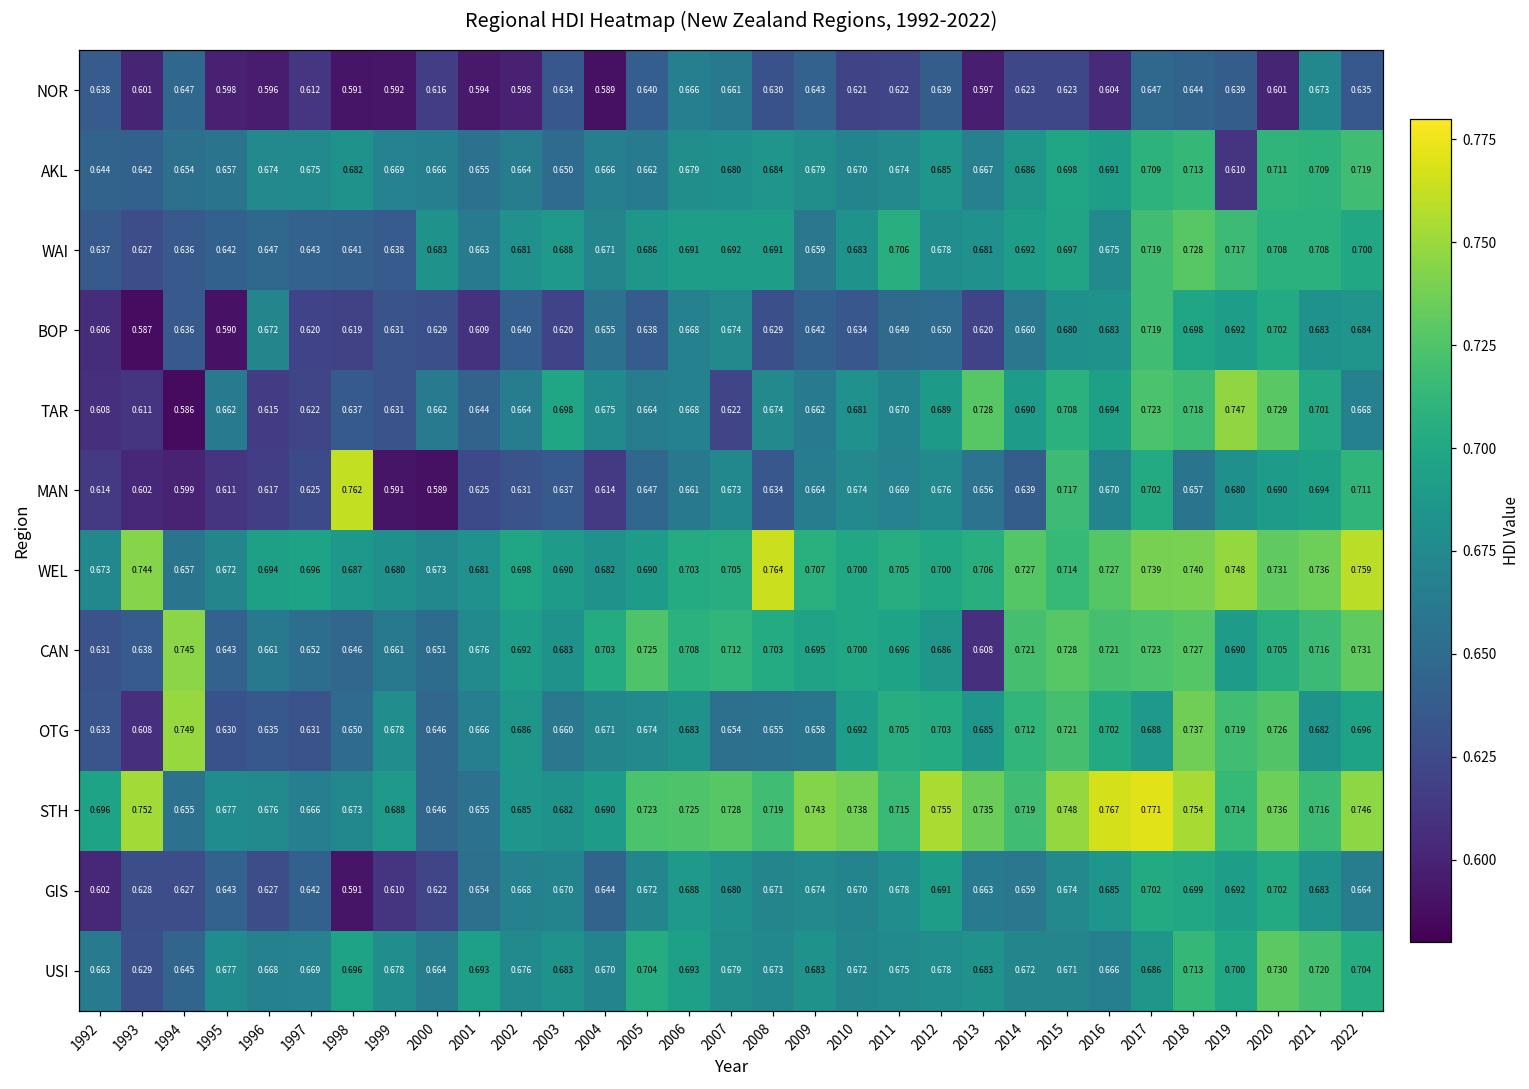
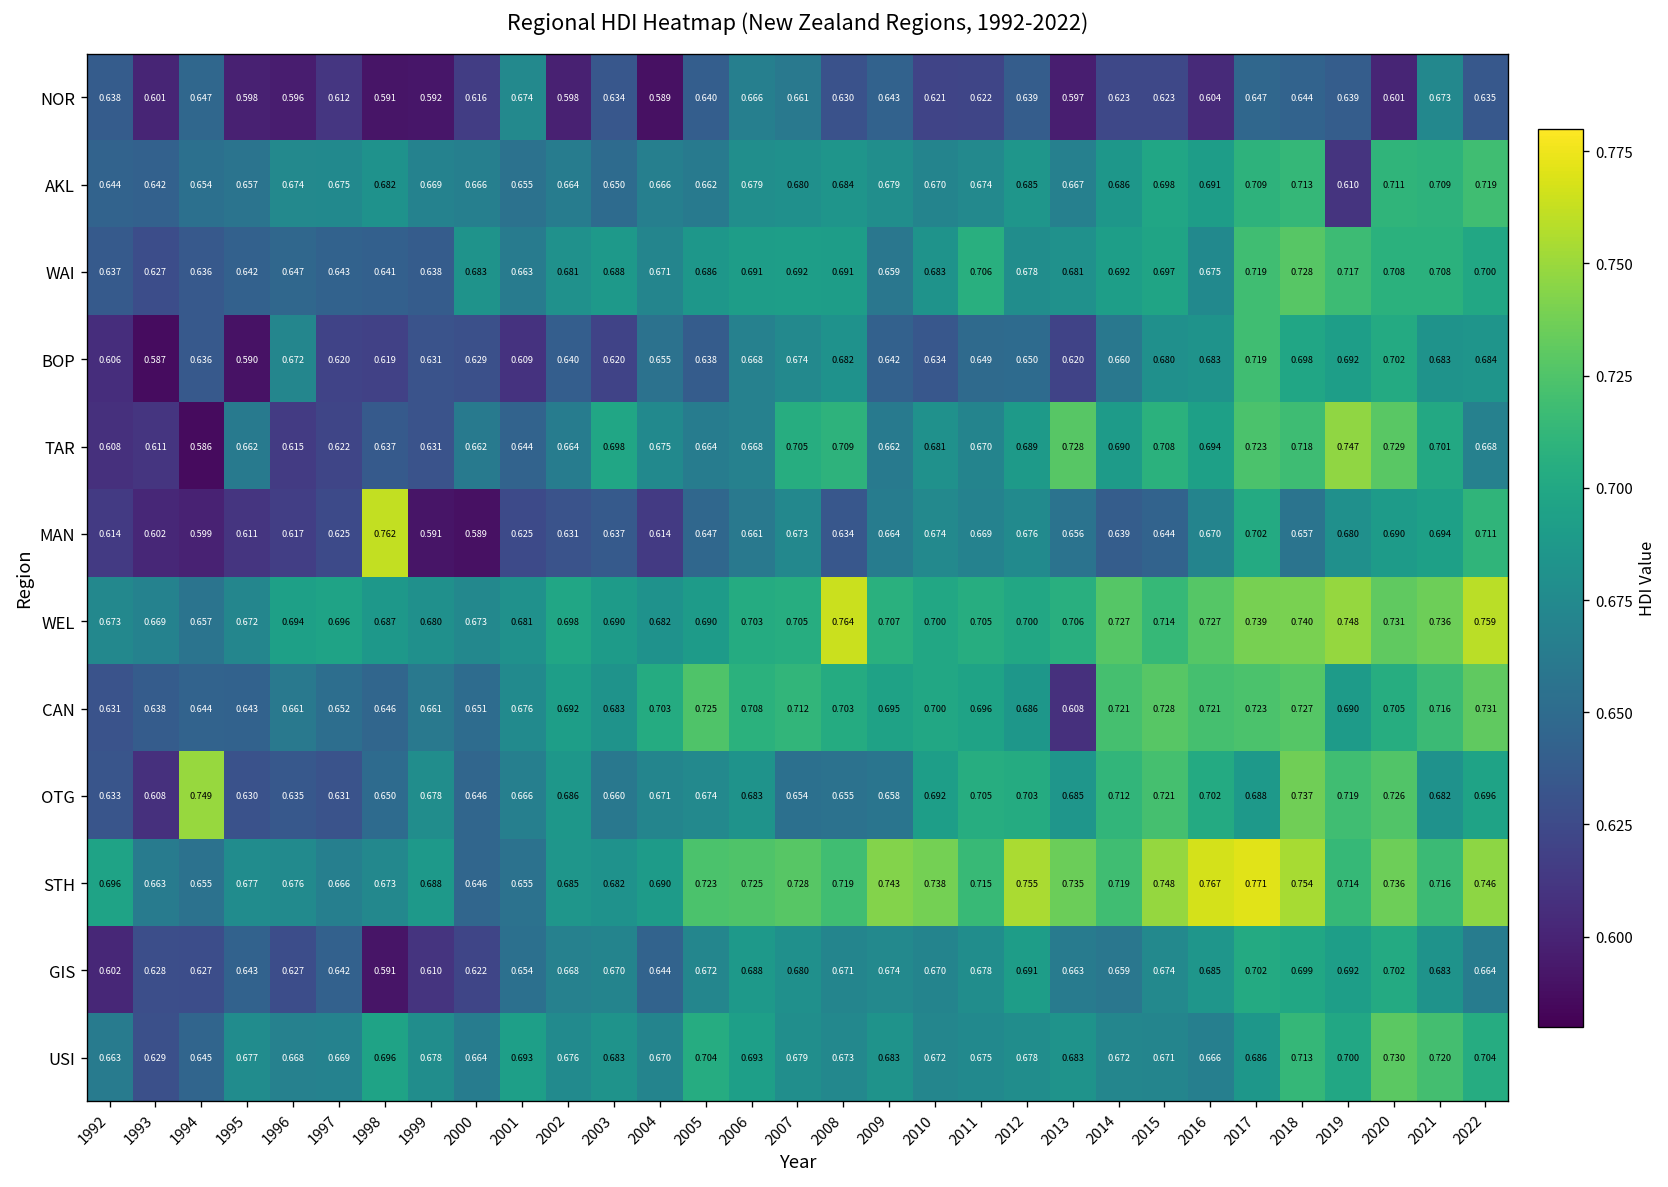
NOR, 2001: 0.594 -> 0.674
BOP, 2008: 0.629 -> 0.682
TAR, 2007: 0.622 -> 0.705
TAR, 2008: 0.674 -> 0.709
MAN, 2015: 0.717 -> 0.644
WEL, 1993: 0.744 -> 0.669
CAN, 1994: 0.745 -> 0.644
STH, 1993: 0.752 -> 0.663
